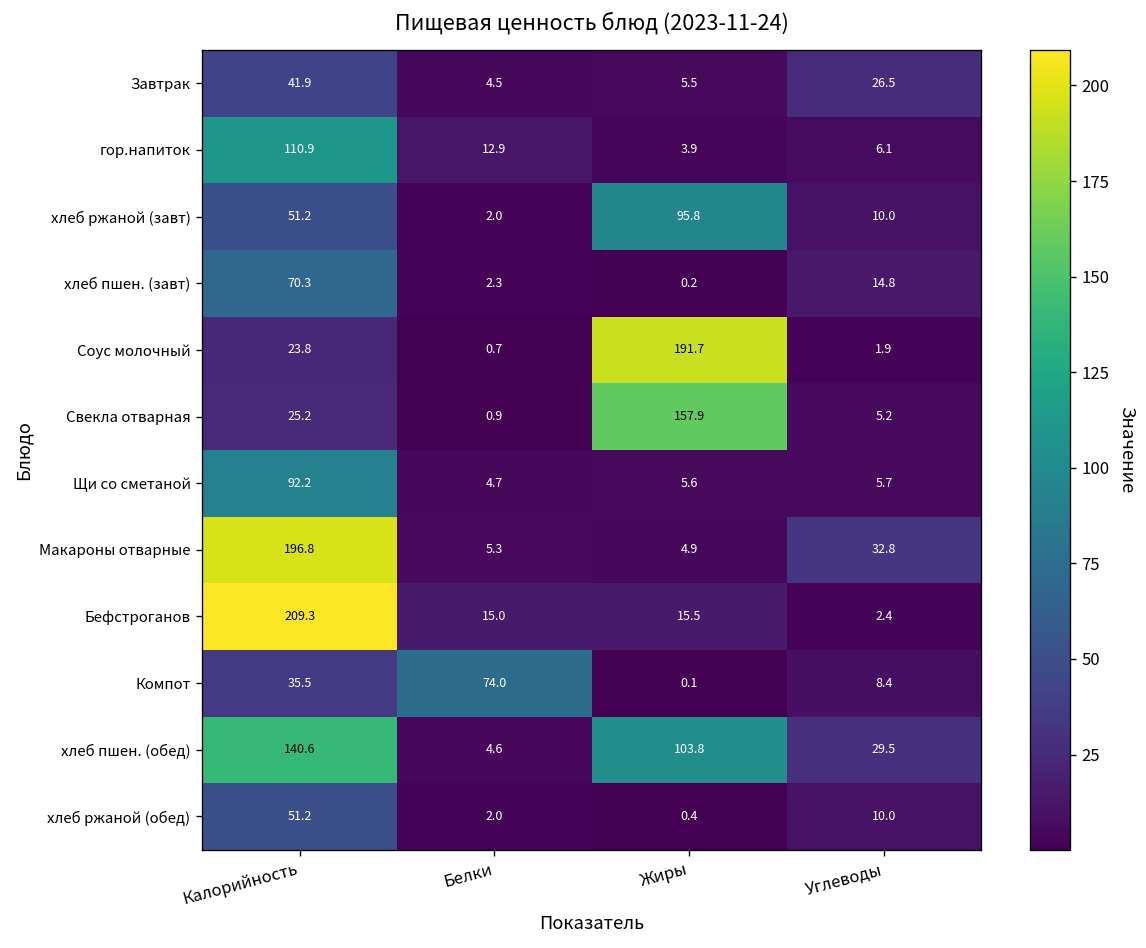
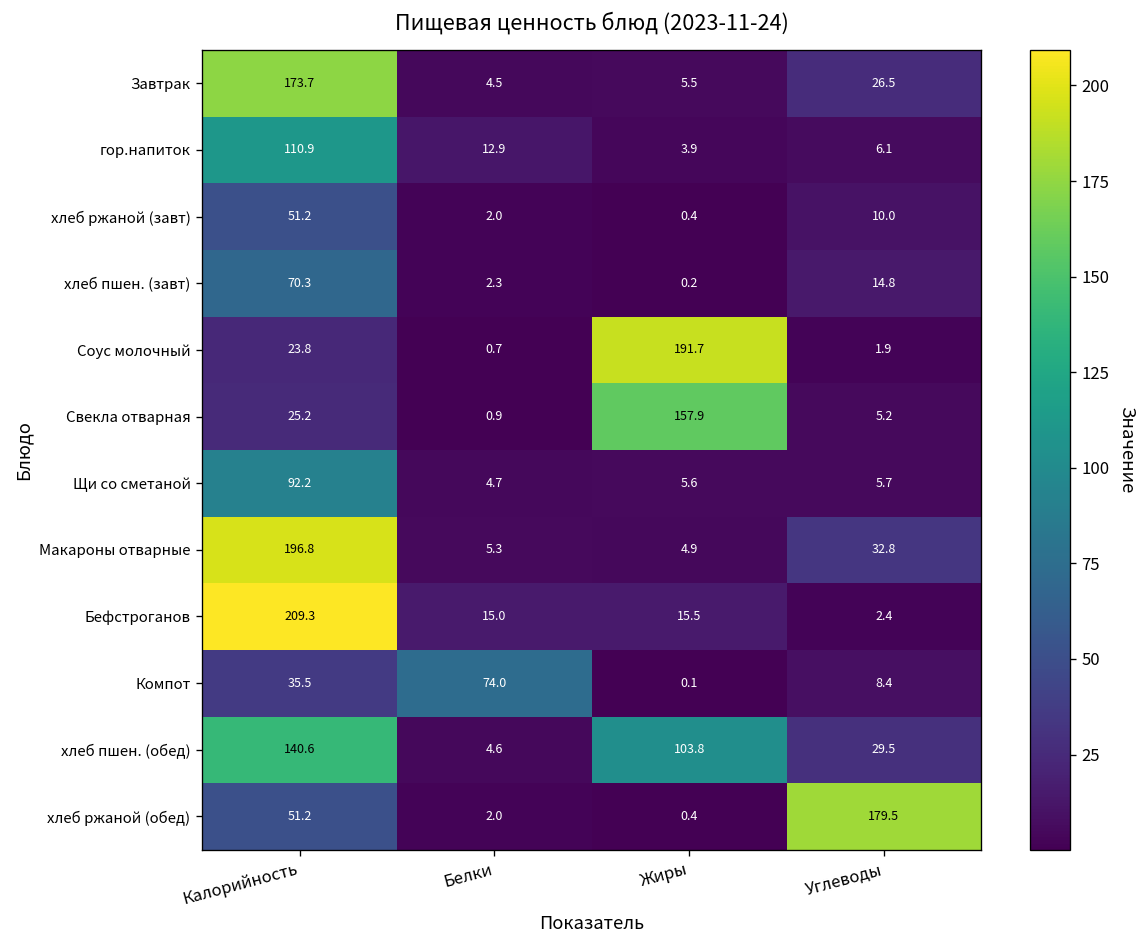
Завтрак, Калорийность: 41.9 -> 173.7
хлеб ржаной (завт), Жиры: 95.8 -> 0.4
хлеб ржаной (обед), Углеводы: 10.0 -> 179.5
